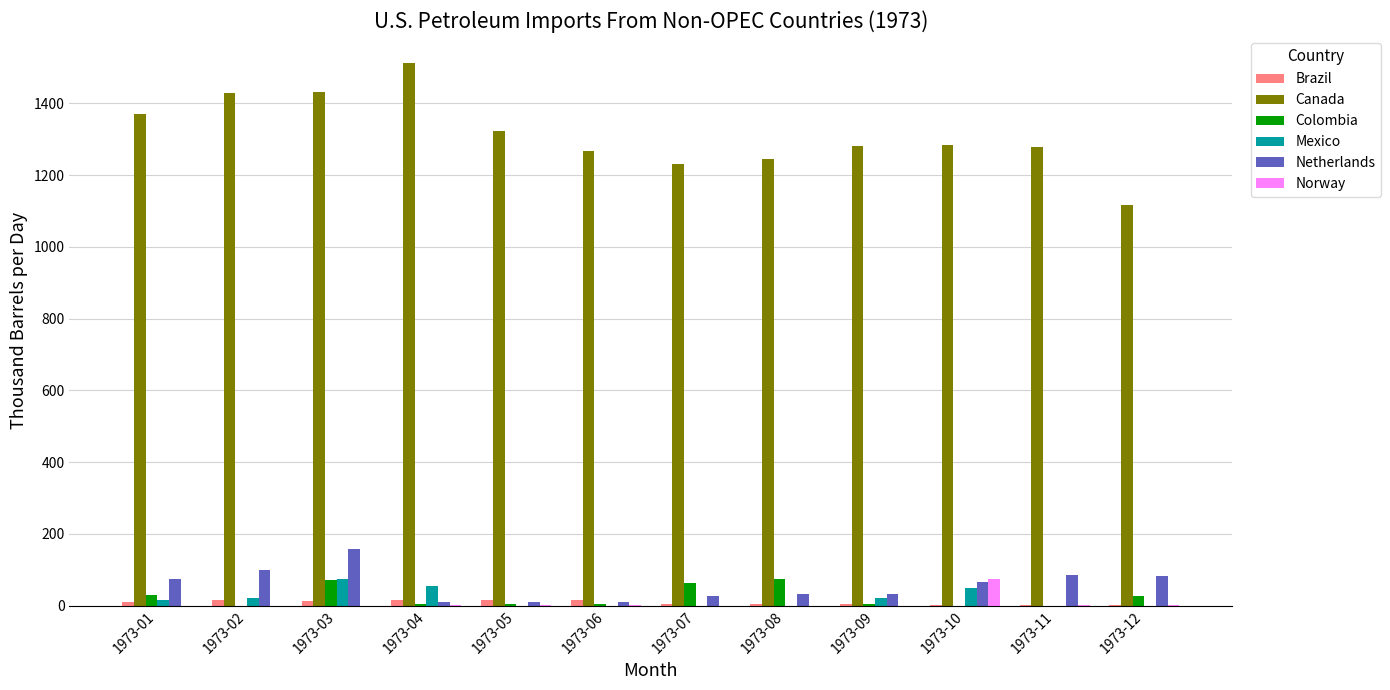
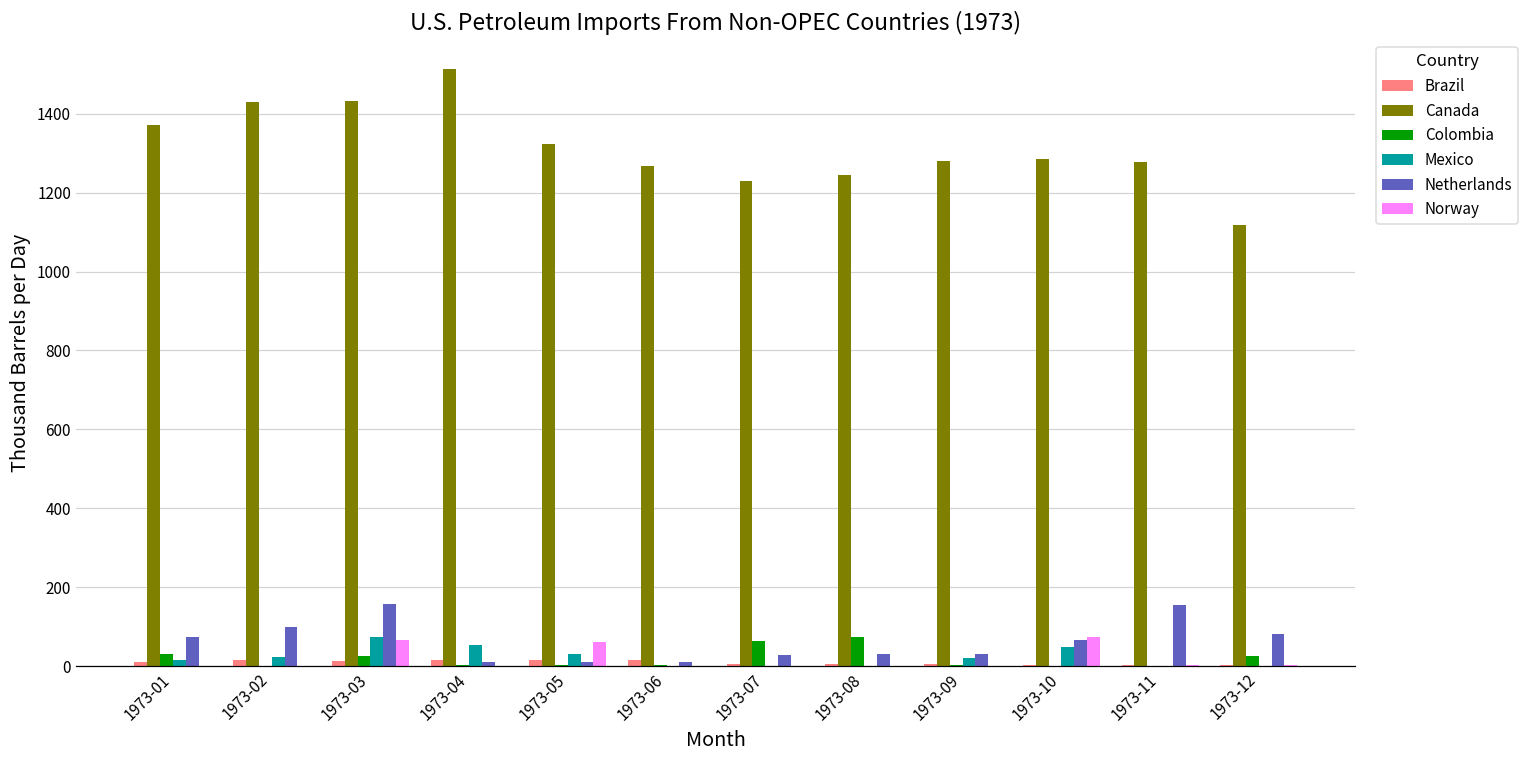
Colombia, 1973-03: 70 -> 30
Norway, 1973-03: 0 -> 70
Mexico, 1973-05: 0 -> 30
Norway, 1973-05: 0 -> 60
Netherlands, 1973-11: 90 -> 160
